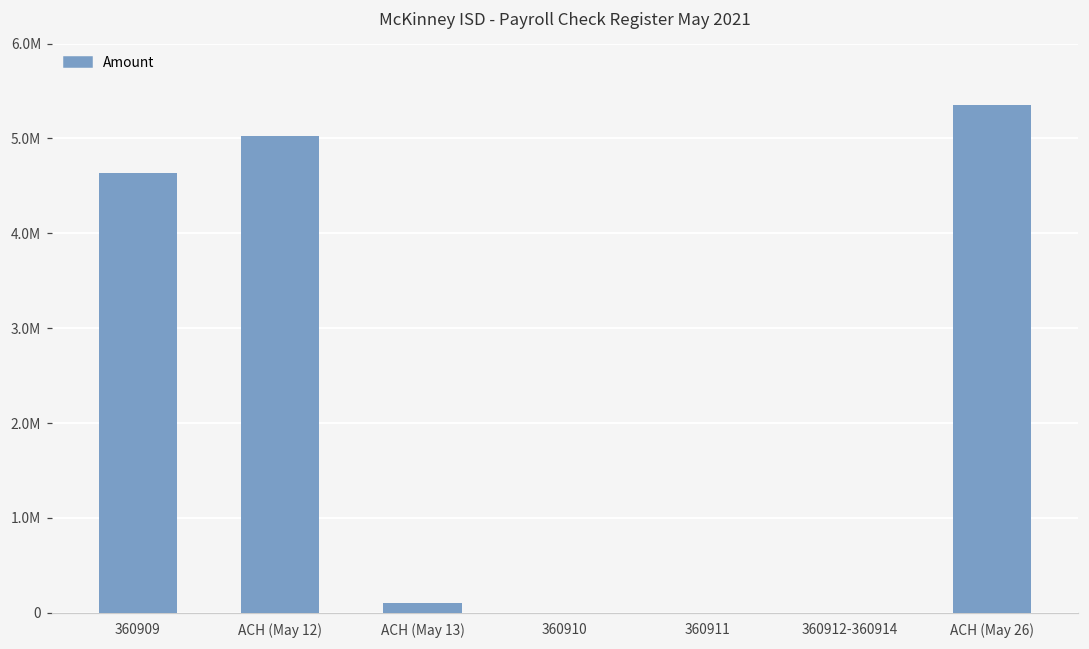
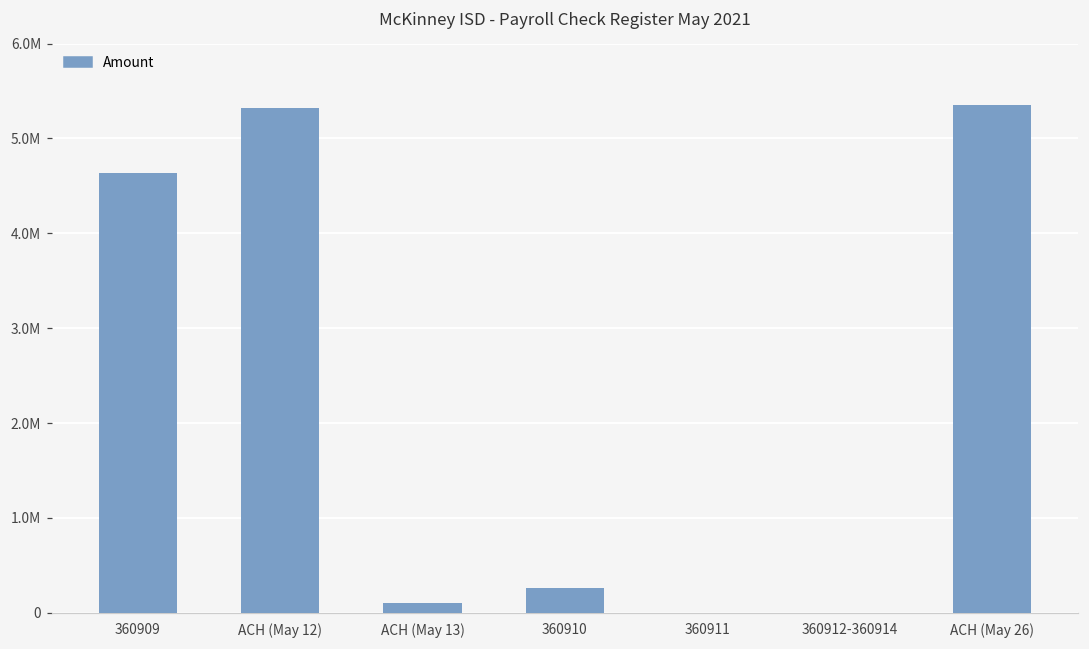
ACH (May 12): 5000000 -> 5300000
360910: 0 -> 300000
